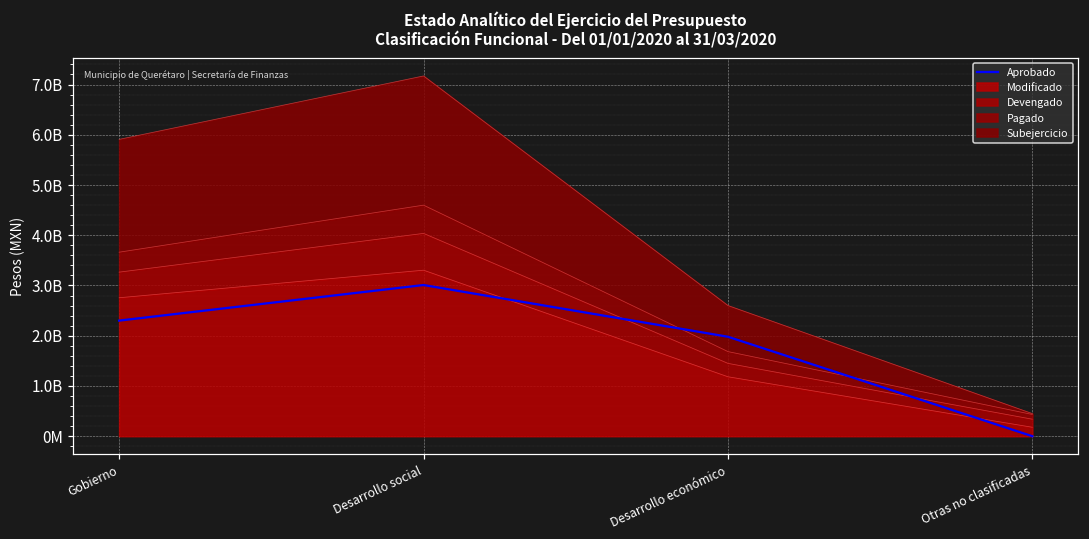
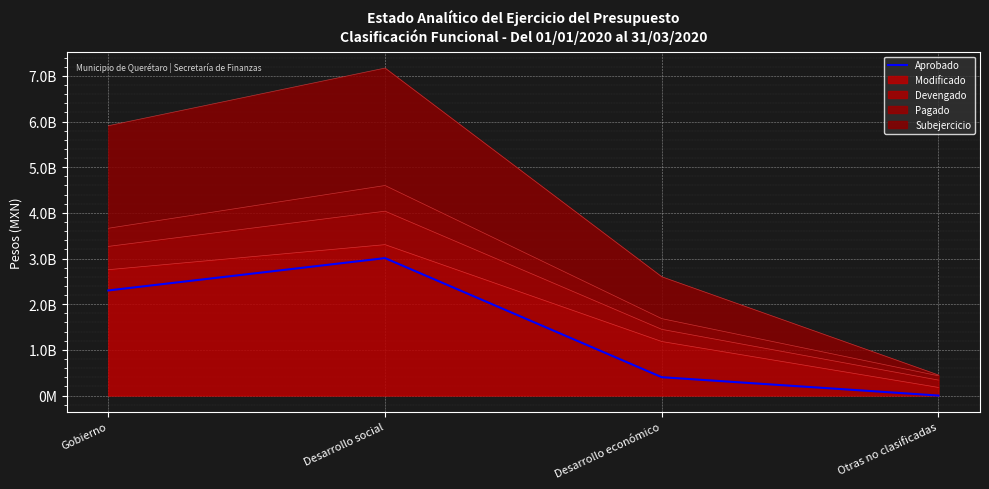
Aprobado, Desarrollo económico: 2000000000 -> 400000000
